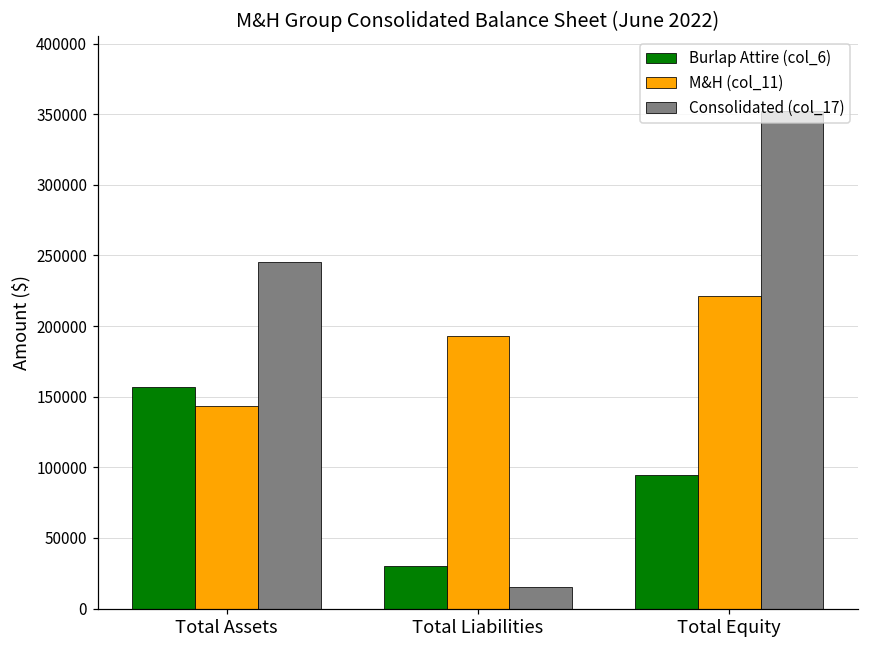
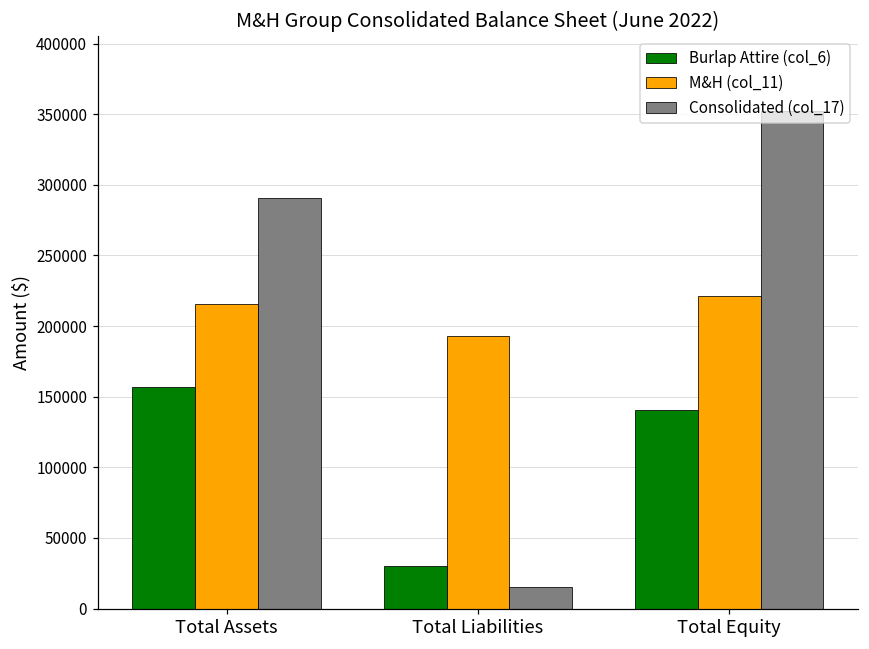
M&H (col_11), Total Assets: 144000 -> 216000
Consolidated (col_17), Total Assets: 245000 -> 290000
Burlap Attire (col_6), Total Equity: 95000 -> 141000
